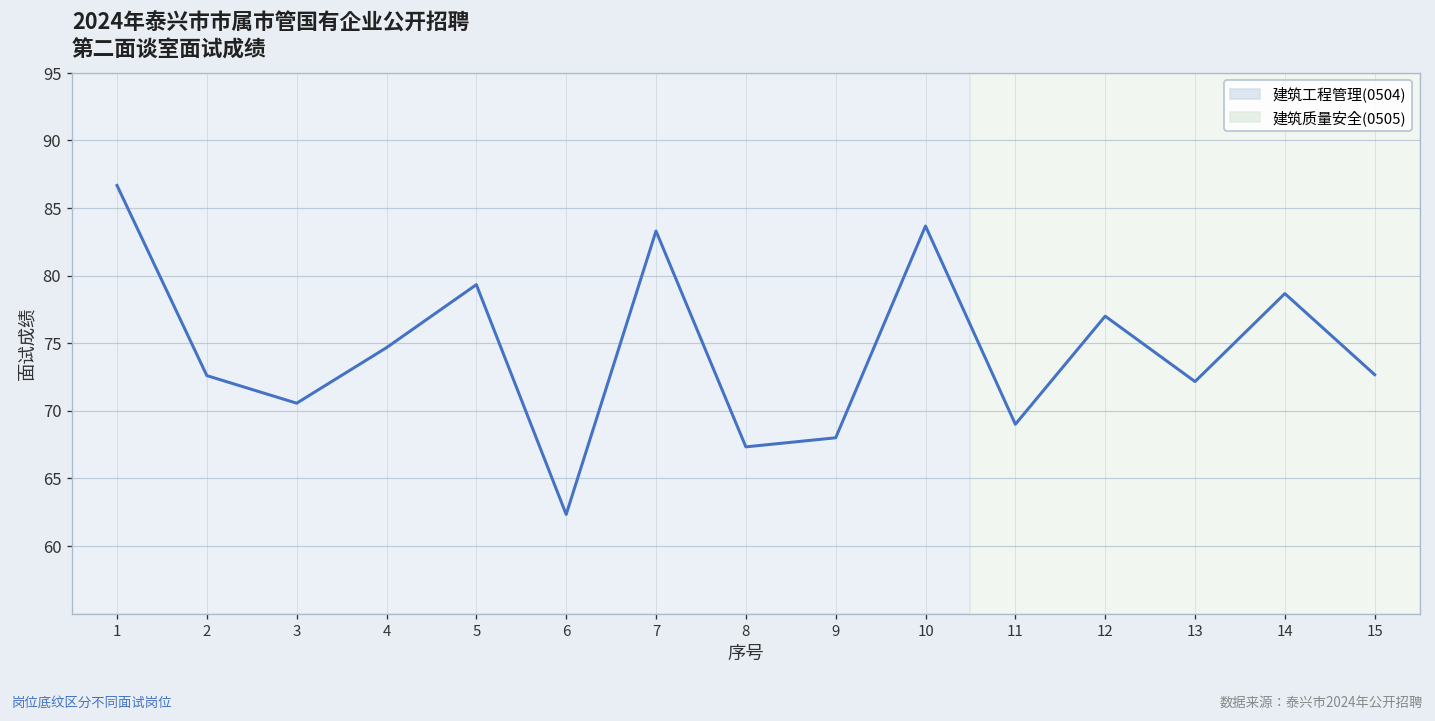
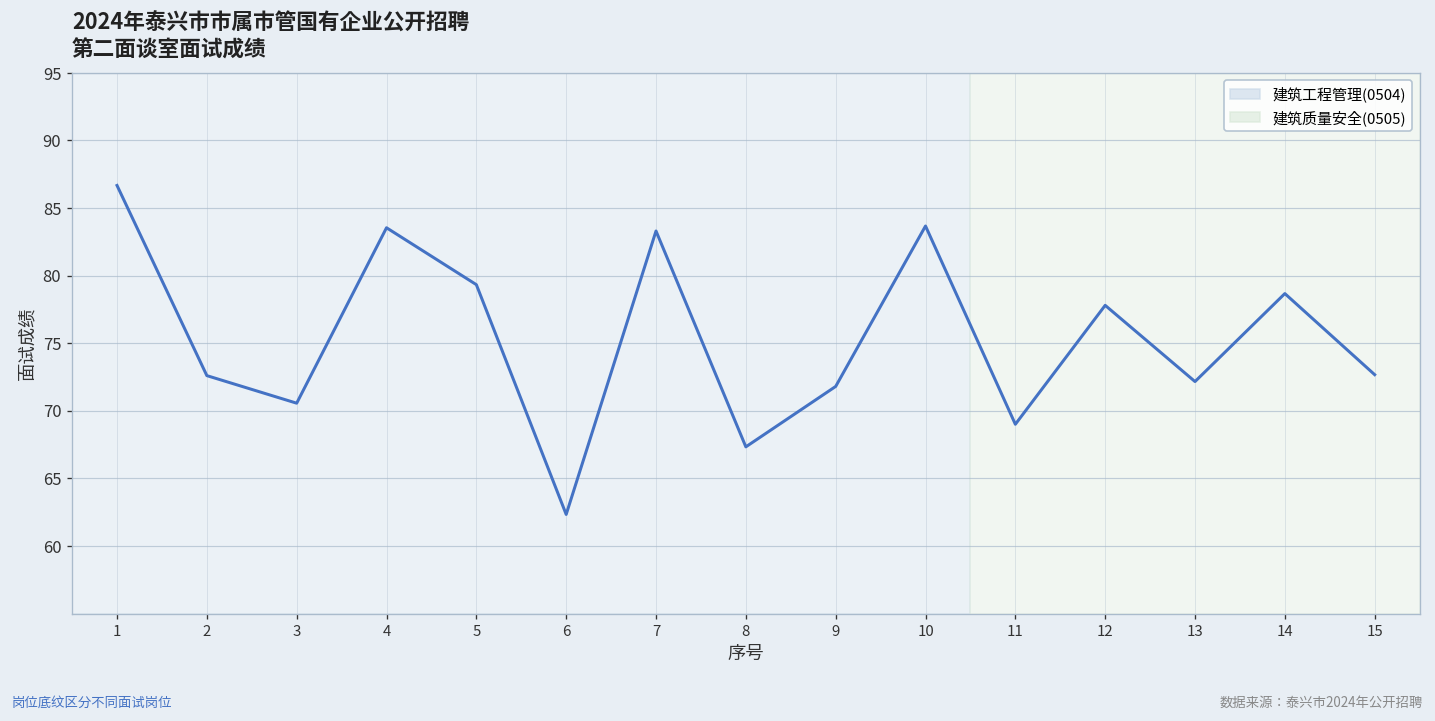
4: 74.7 -> 83.5
9: 68.0 -> 71.8
12: 77.0 -> 77.8
